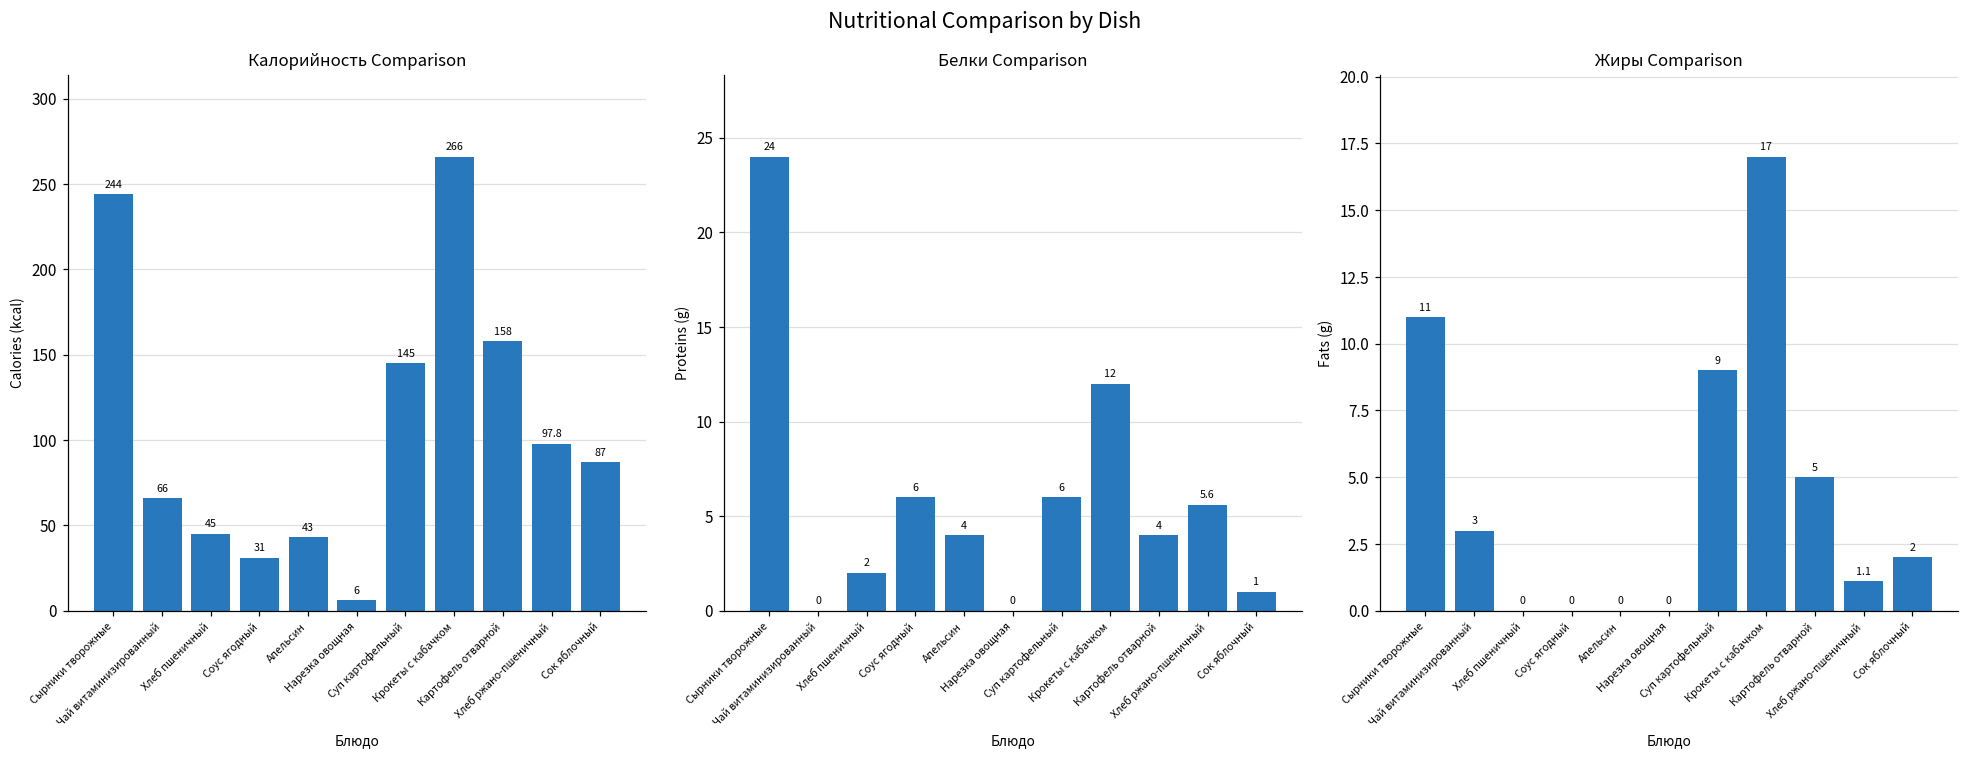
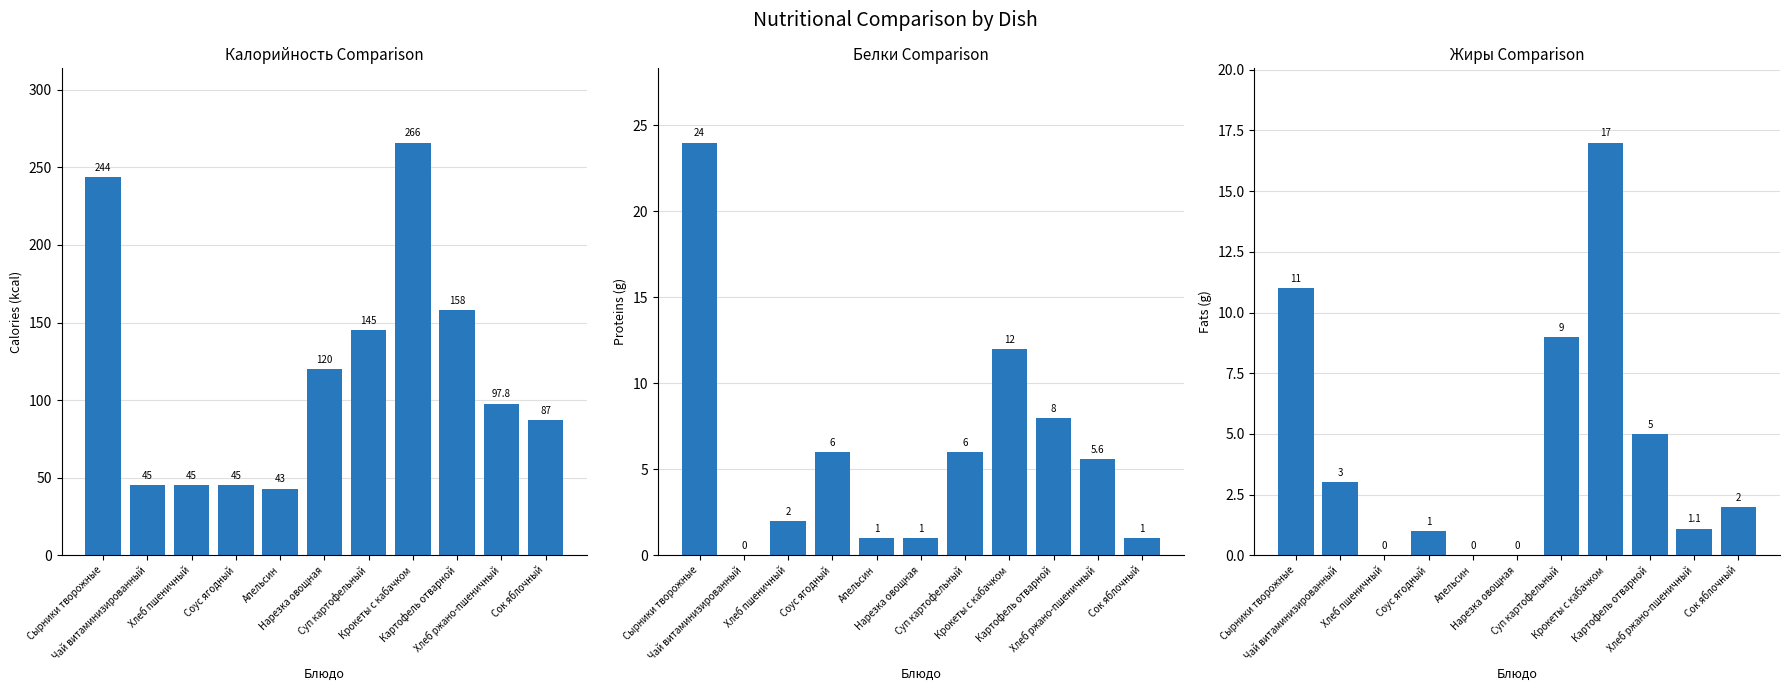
Калорийность Comparison, Чай витаминизированный: 66 -> 45
Калорийность Comparison, Соус ягодный: 31 -> 45
Калорийность Comparison, Нарезка овощная: 6 -> 120
Белки Comparison, Апельсин: 4 -> 1
Белки Comparison, Нарезка овощная: 0 -> 1
Белки Comparison, Картофель отварной: 4 -> 8
Жиры Comparison, Соус ягодный: 0 -> 1
